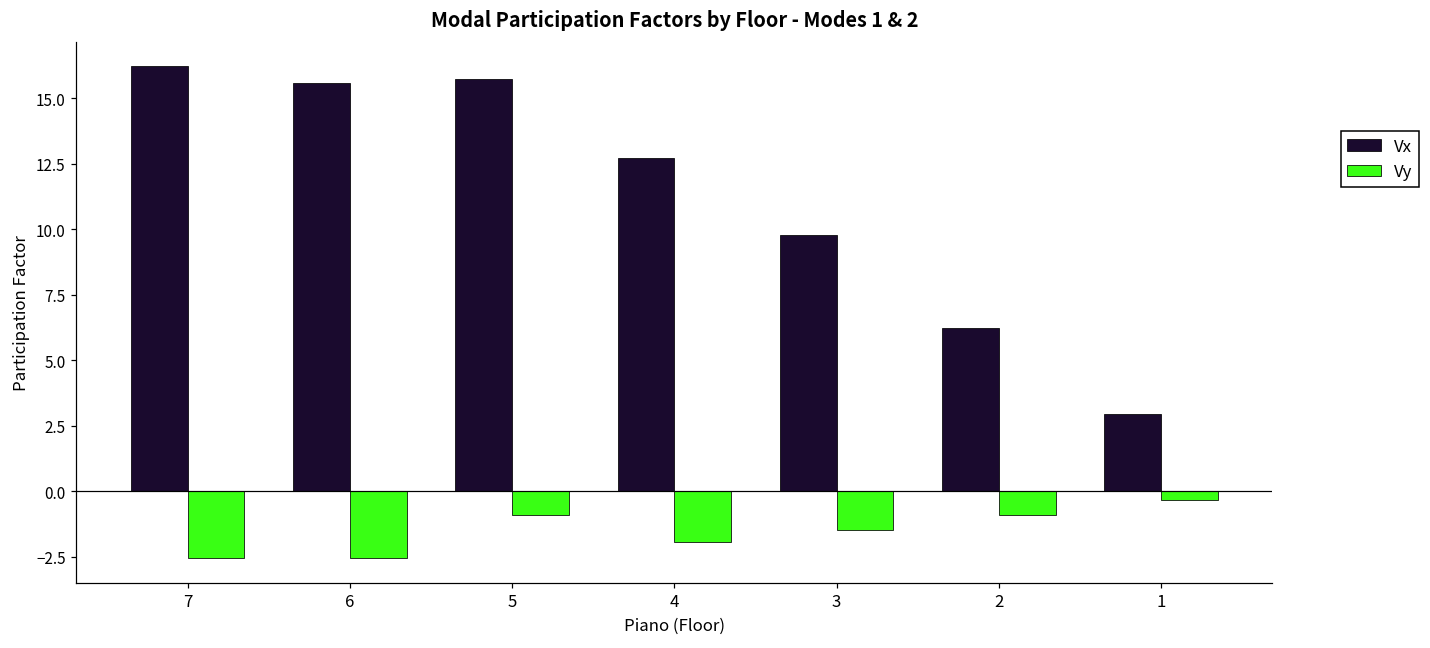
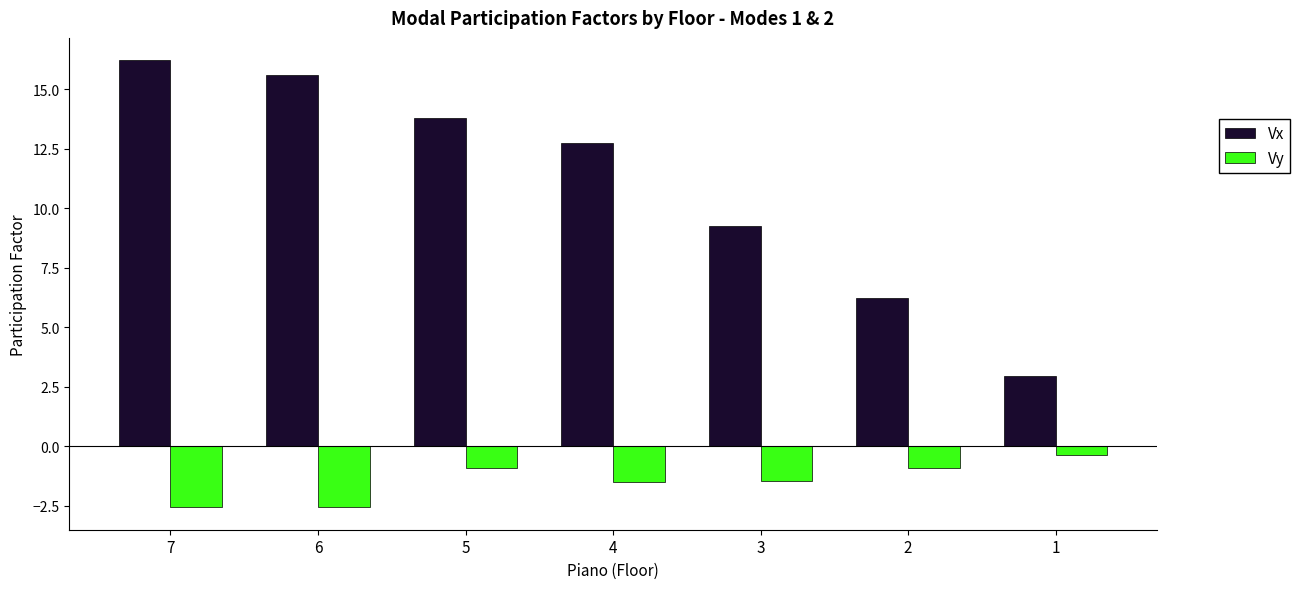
Vx, 5: 15.8 -> 13.8
Vy, 4: -1.9 -> -1.5
Vx, 3: 9.8 -> 9.3
